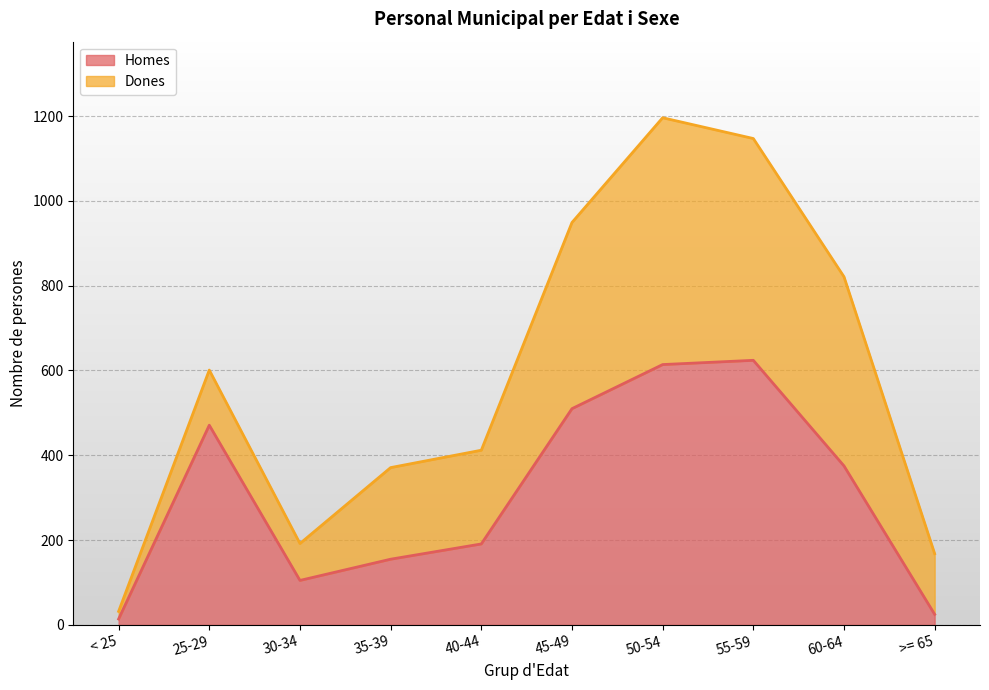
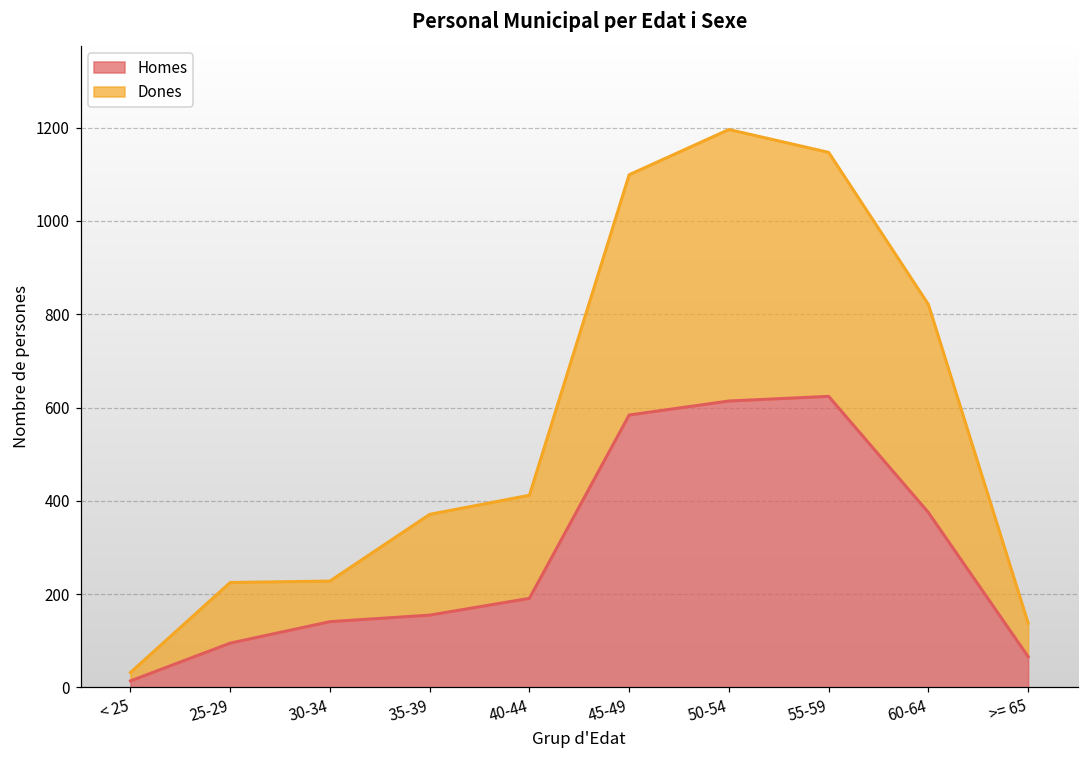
Homes, 25-29: 470 -> 100
Homes, 30-34: 110 -> 140
Homes, 45-49: 510 -> 580
Dones, 45-49: 440 -> 520
Homes, >= 65: 30 -> 70
Dones, >= 65: 140 -> 70
